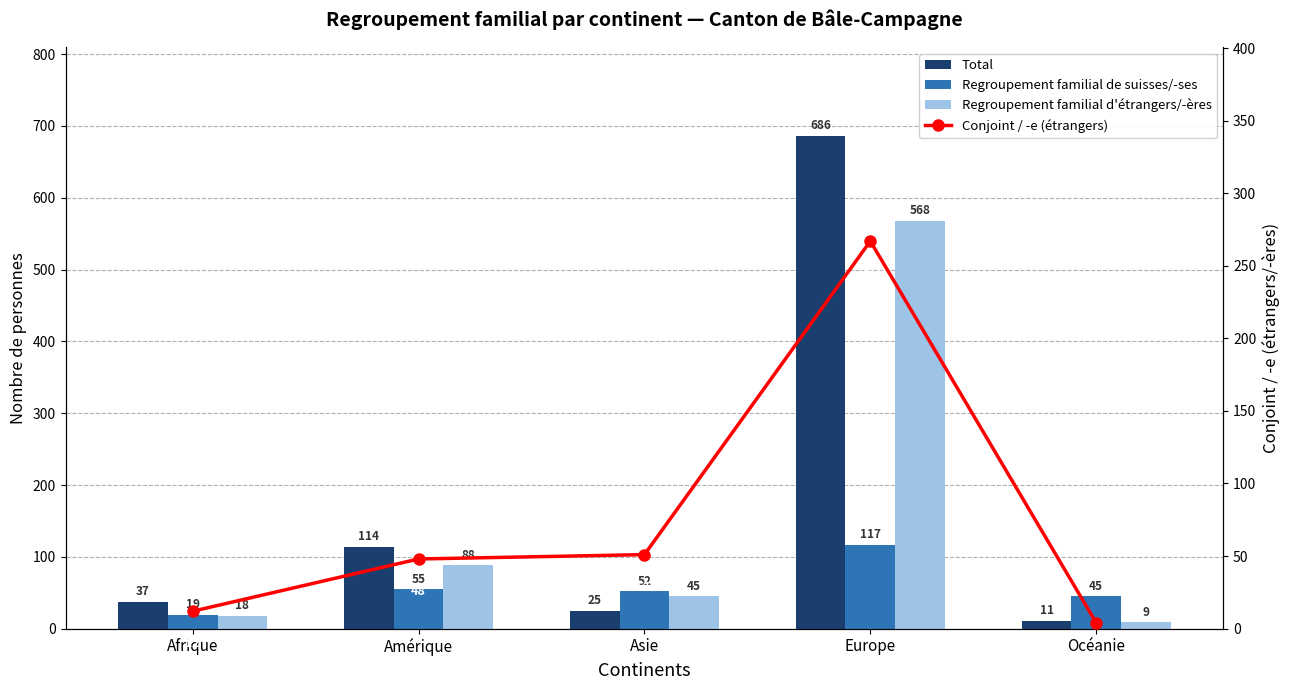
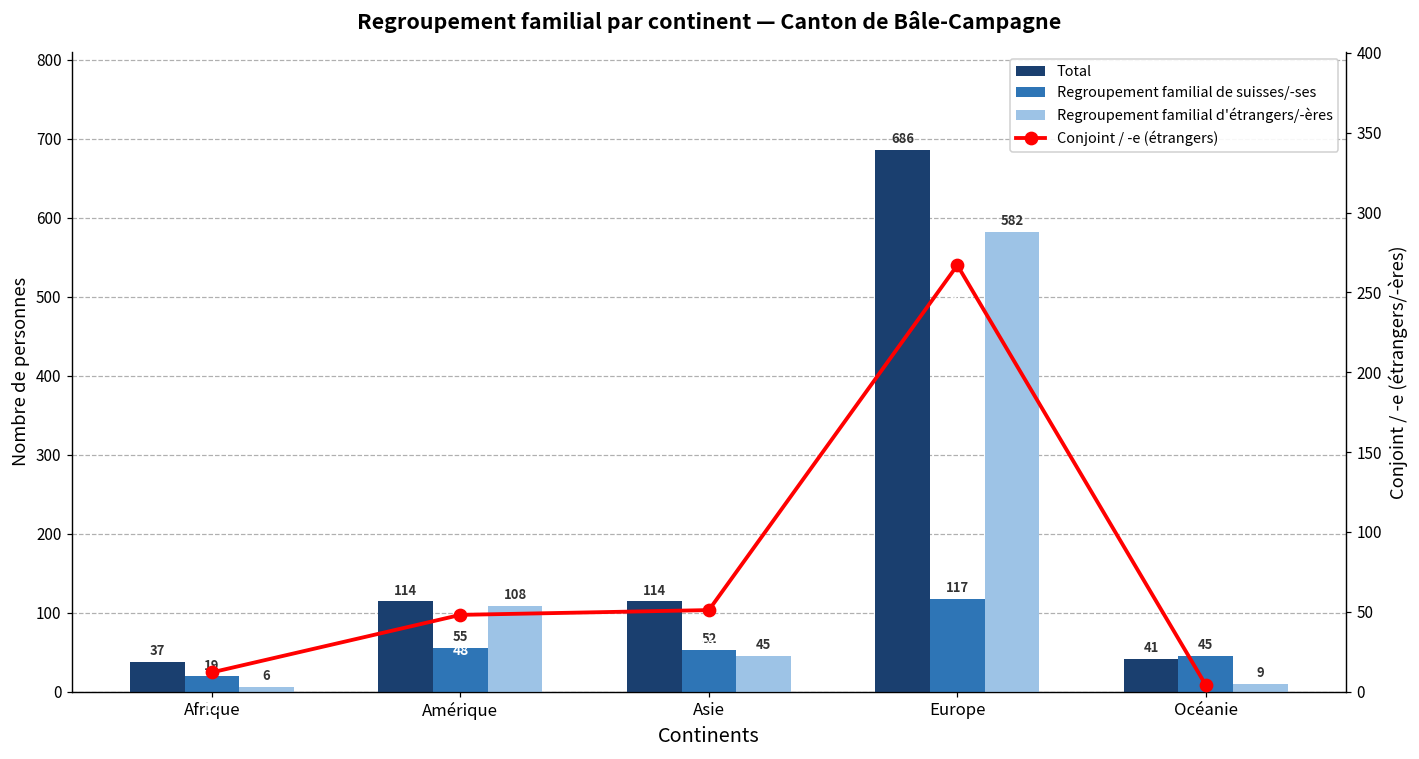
Regroupement familial d'étrangers/-ères, Afrique: 18 -> 6
Regroupement familial d'étrangers/-ères, Amérique: 88 -> 108
Total, Asie: 25 -> 114
Regroupement familial d'étrangers/-ères, Europe: 568 -> 582
Total, Océanie: 11 -> 41
